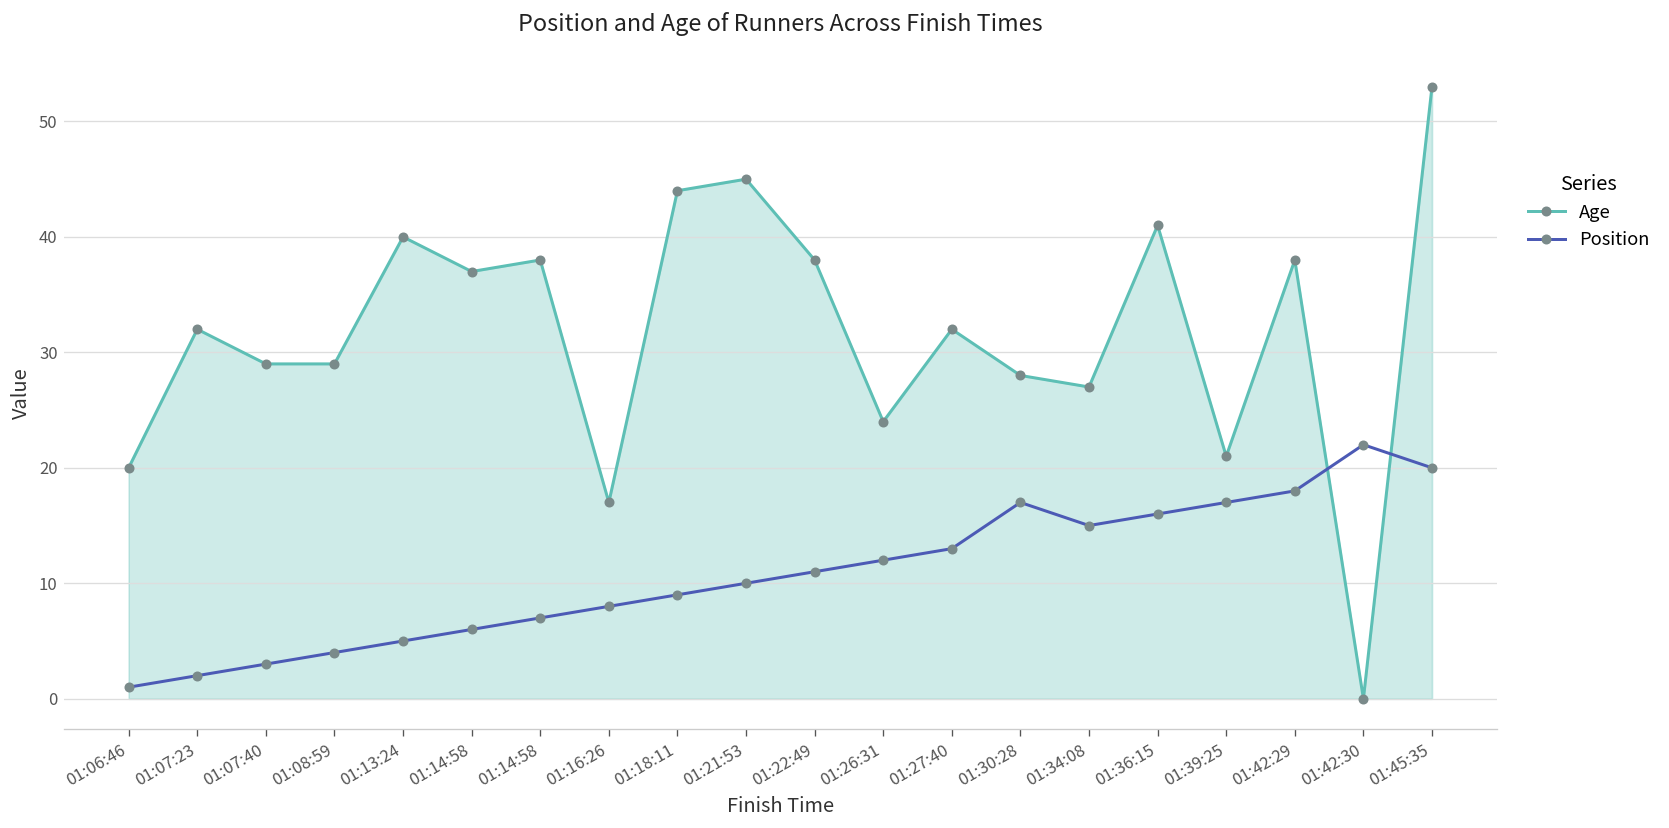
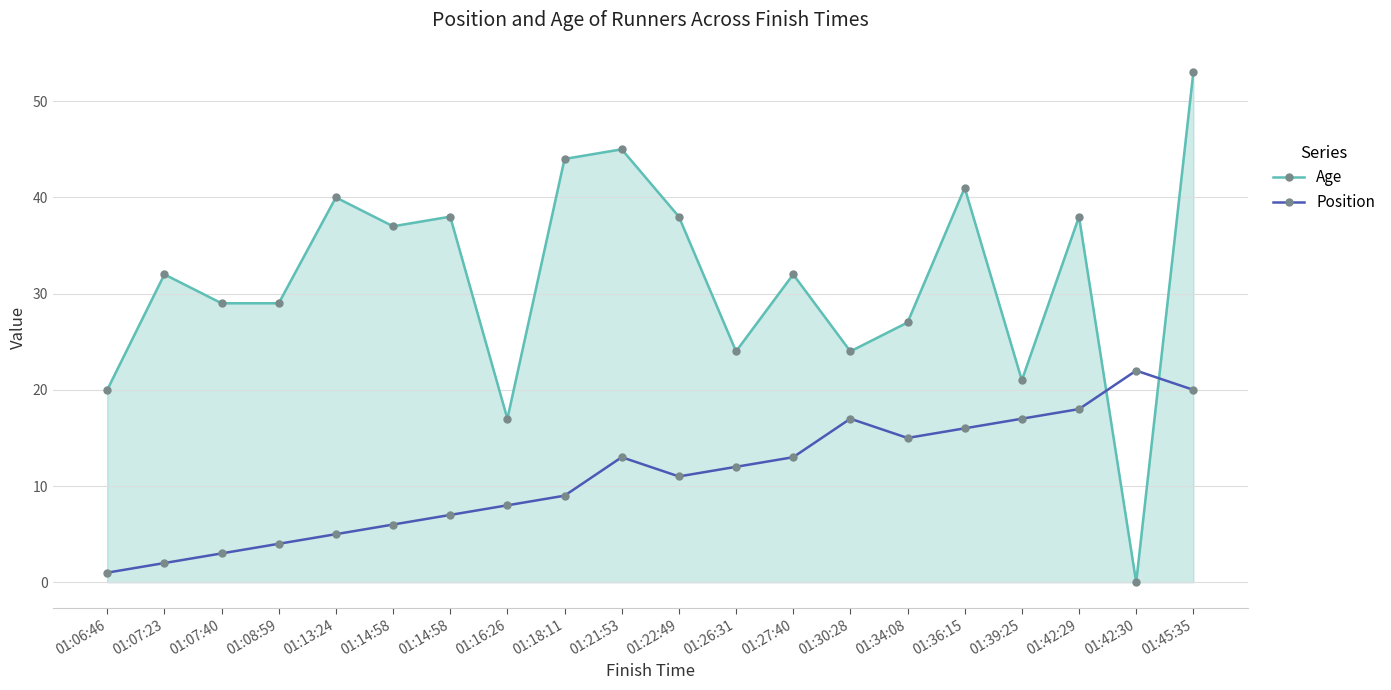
Position, 01:21:53: 10 -> 13
Age, 01:30:28: 28 -> 24
